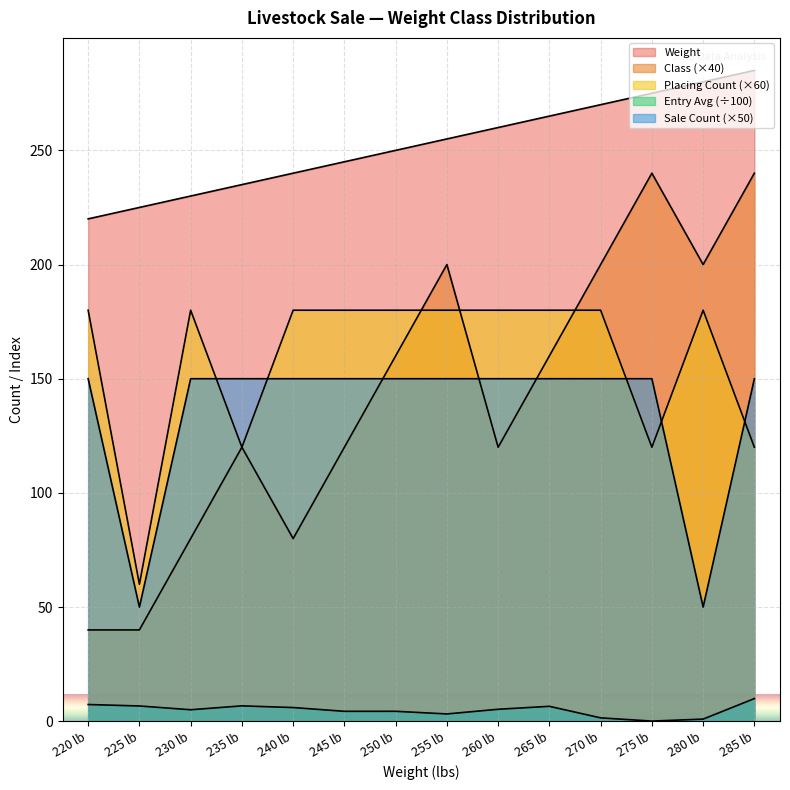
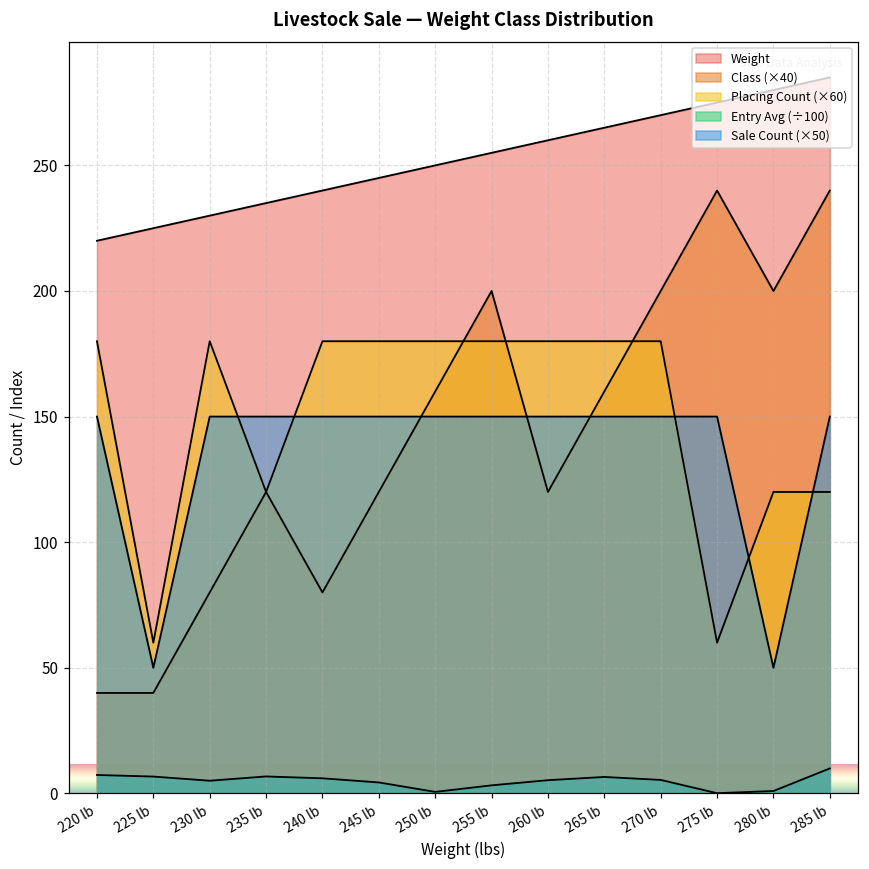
Entry Avg (÷100), 250 lb: 4 -> 1
Entry Avg (÷100), 270 lb: 1 -> 5
Placing Count (×60), 275 lb: 120 -> 60
Placing Count (×60), 280 lb: 180 -> 120
